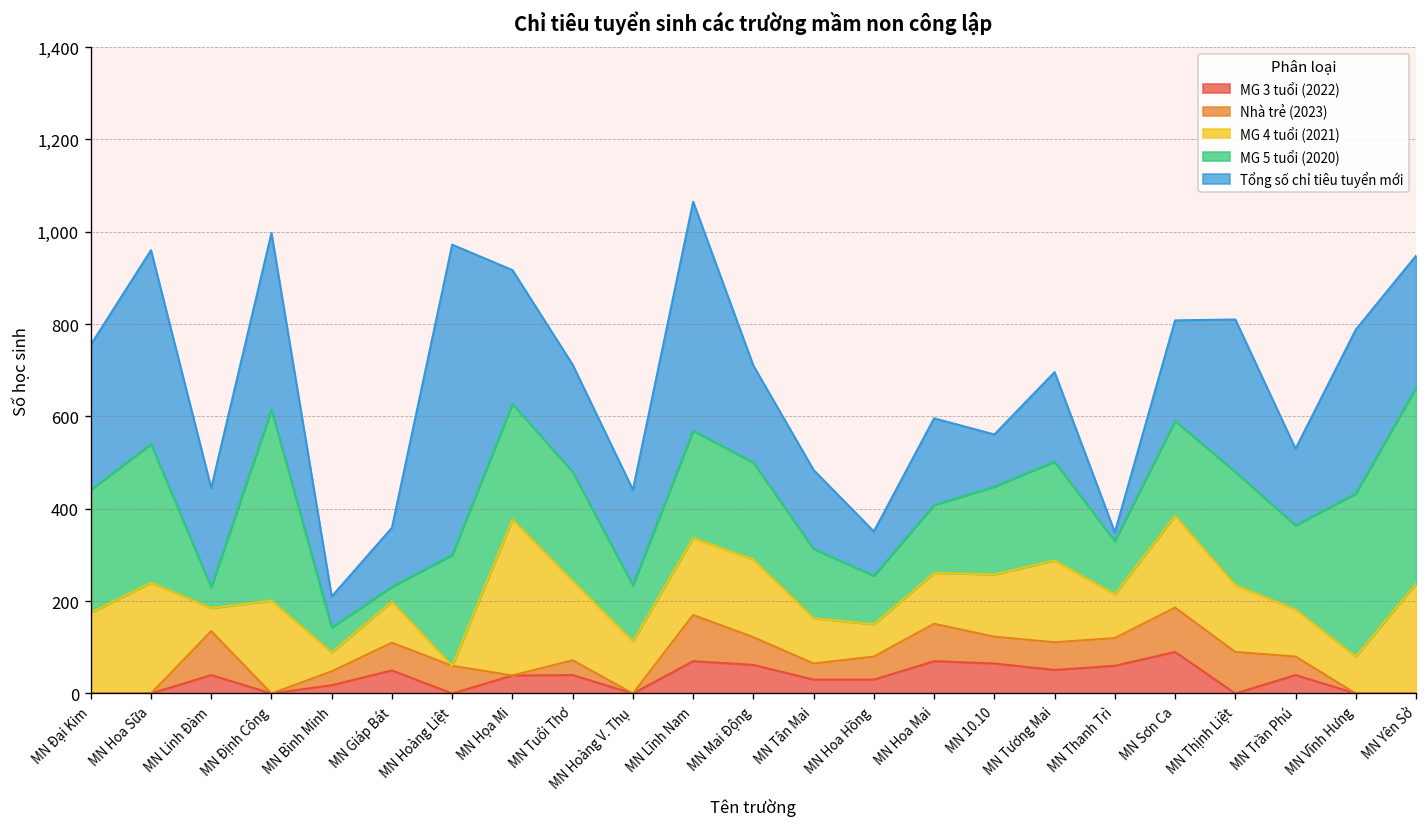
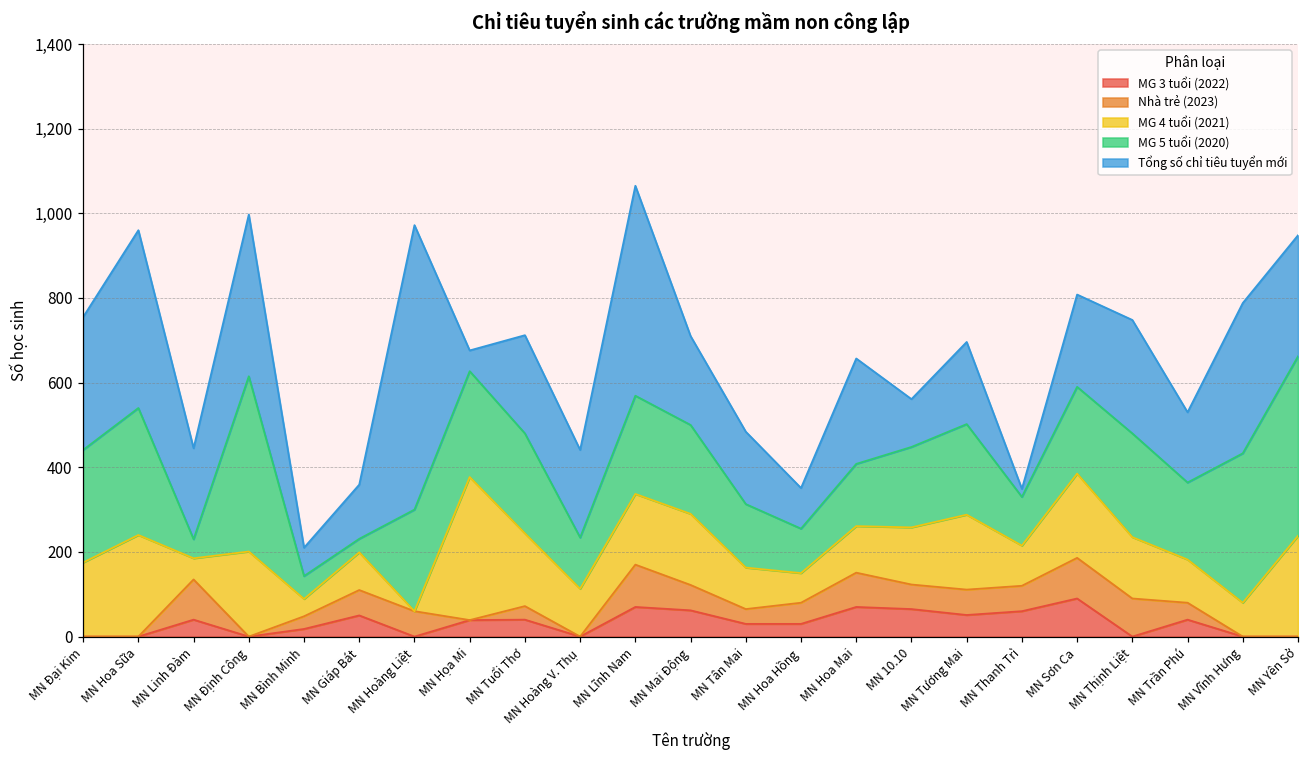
Tổng số chỉ tiêu tuyển mới, MN Họa Mi: 290 -> 50
Tổng số chỉ tiêu tuyển mới, MN Hoa Mai: 190 -> 250
Tổng số chỉ tiêu tuyển mới, MN Thịnh Liệt: 330 -> 270
